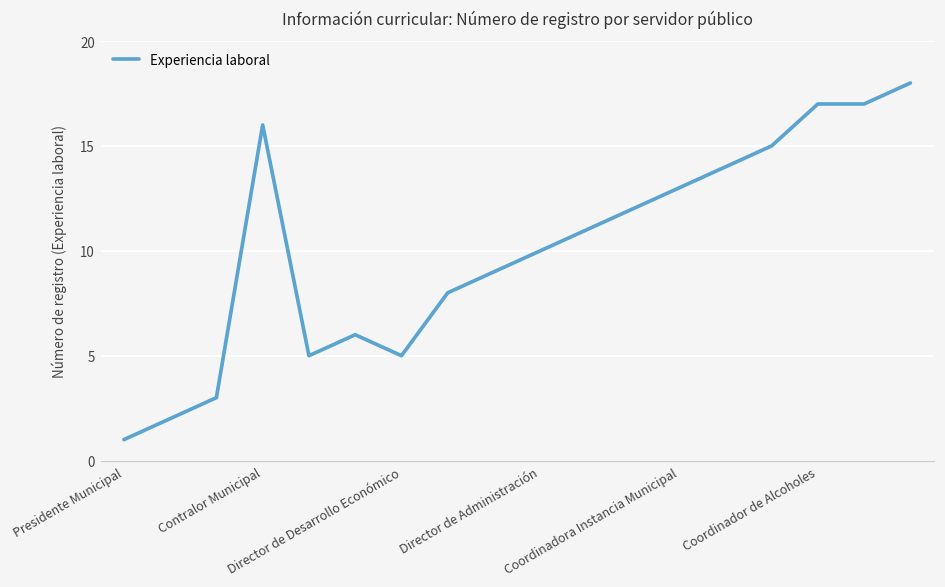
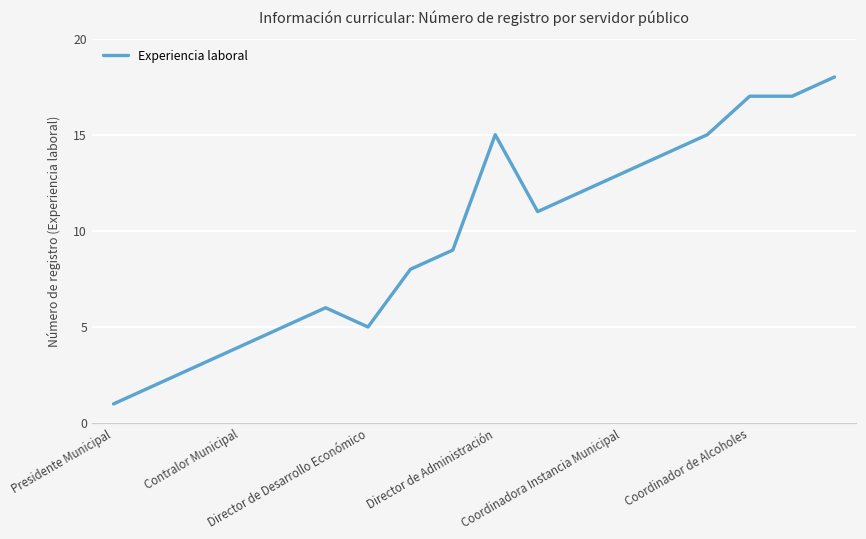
Contralor Municipal: 16 -> 4
Director de Administración: 10 -> 15
